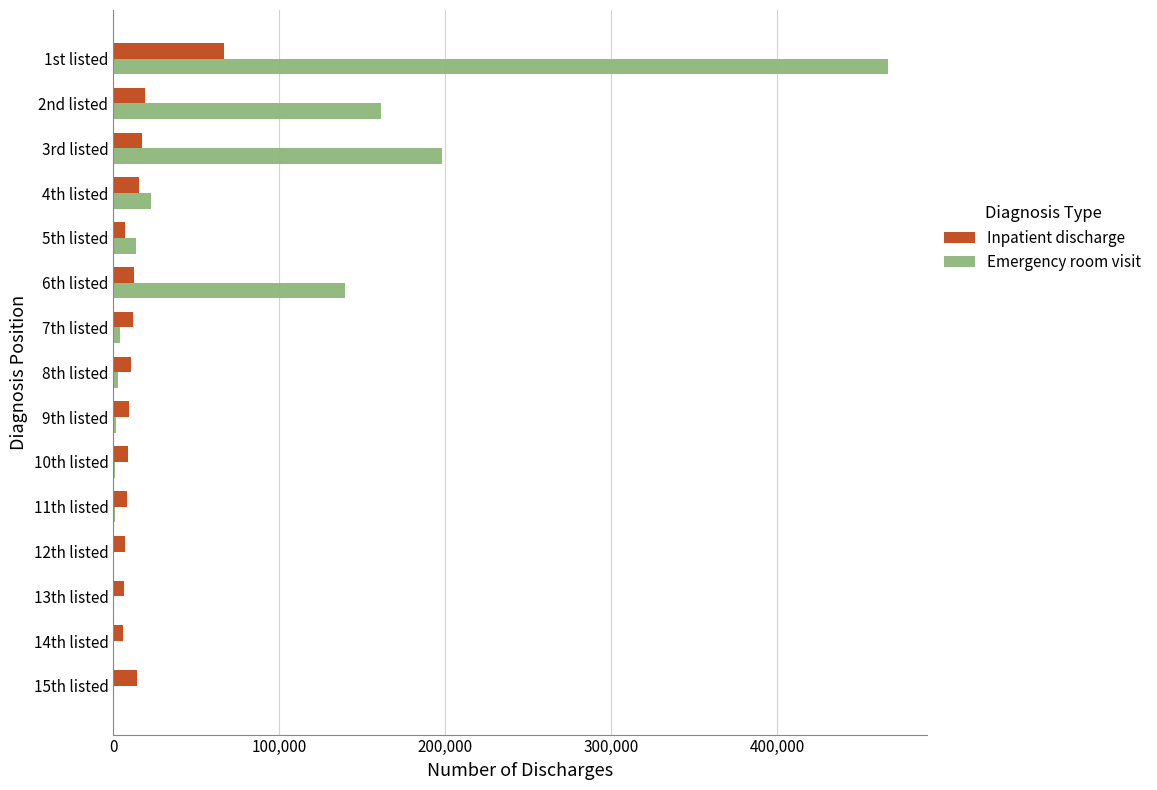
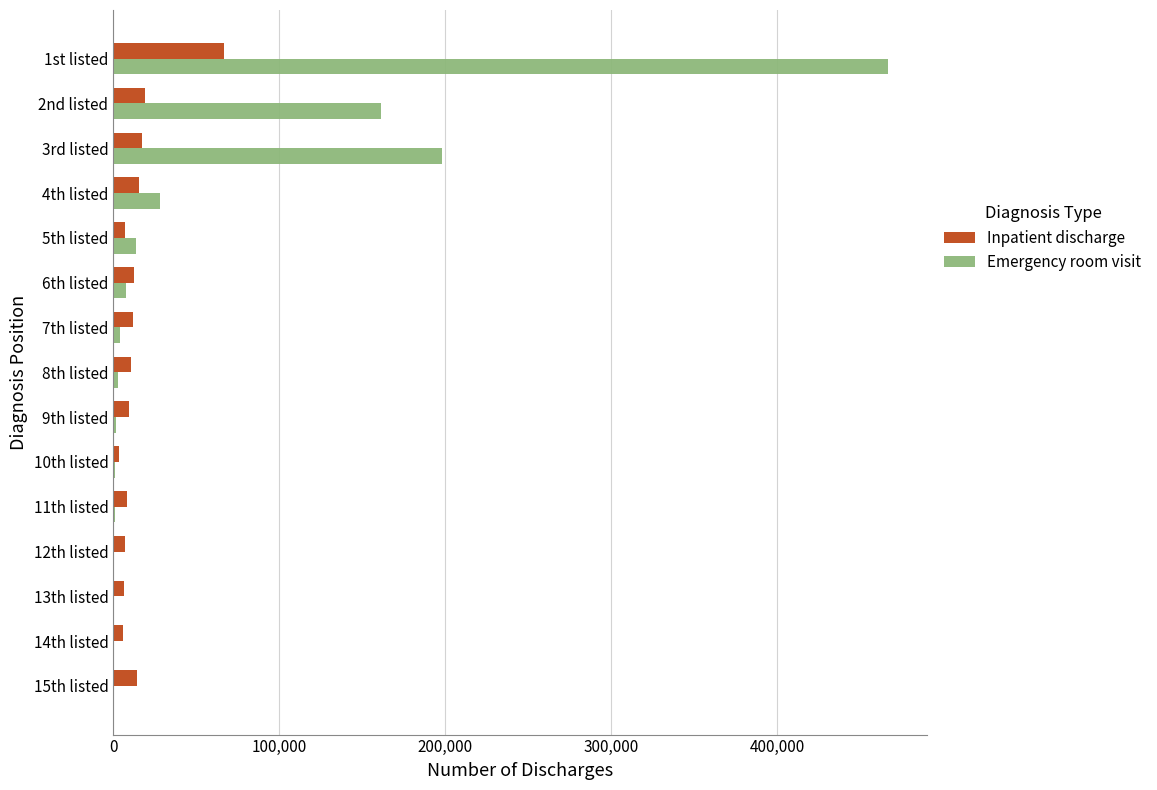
Emergency room visit, 4th listed: 23,000 -> 28,000
Emergency room visit, 6th listed: 140,000 -> 7,000
Inpatient discharge, 10th listed: 9,000 -> 4,000
